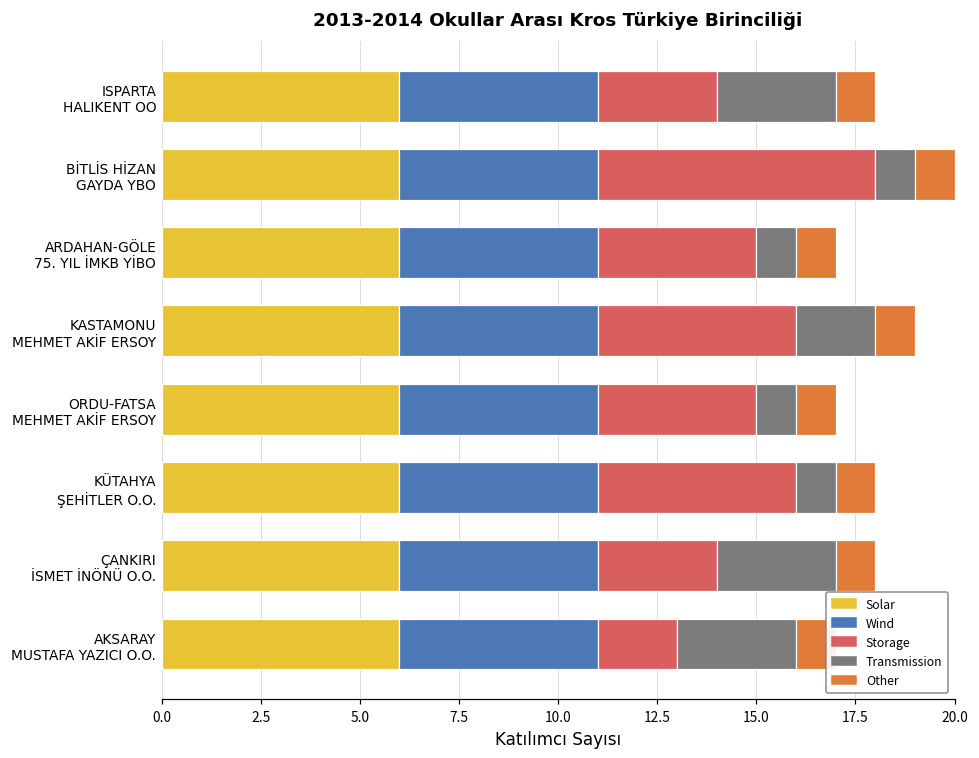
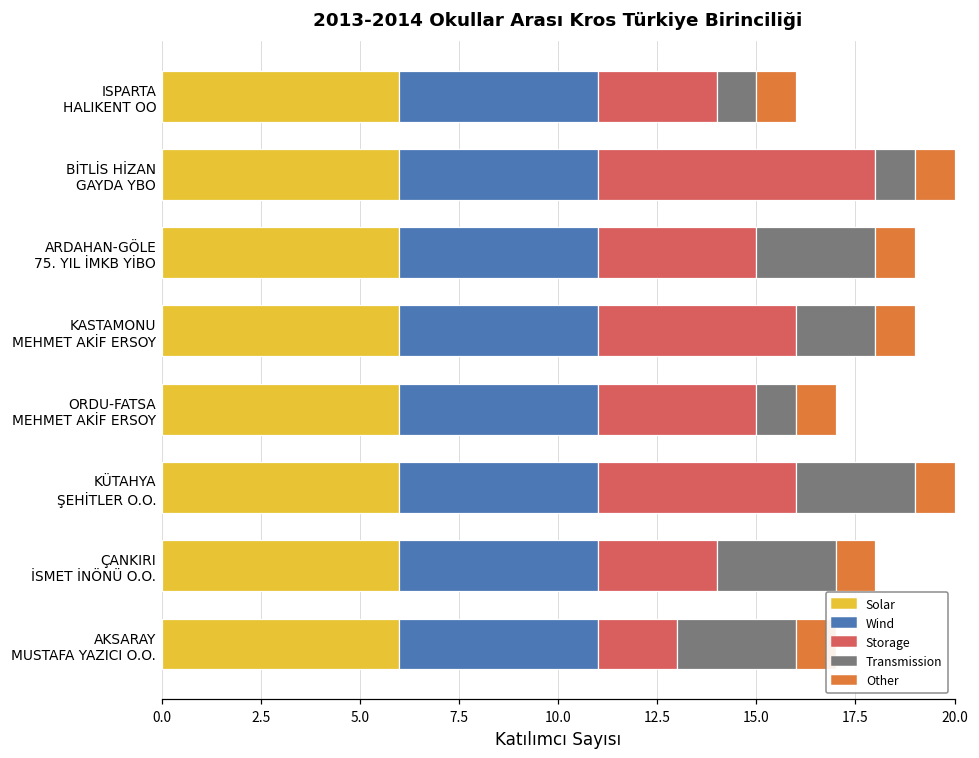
Transmission, ISPARTA HALIKENT OO: 3 -> 1
Transmission, ARDAHAN-GÖLE 75. YIL İMKB YİBO: 1 -> 3
Transmission, KÜTAHYA ŞEHİTLER O.O.: 1 -> 3
